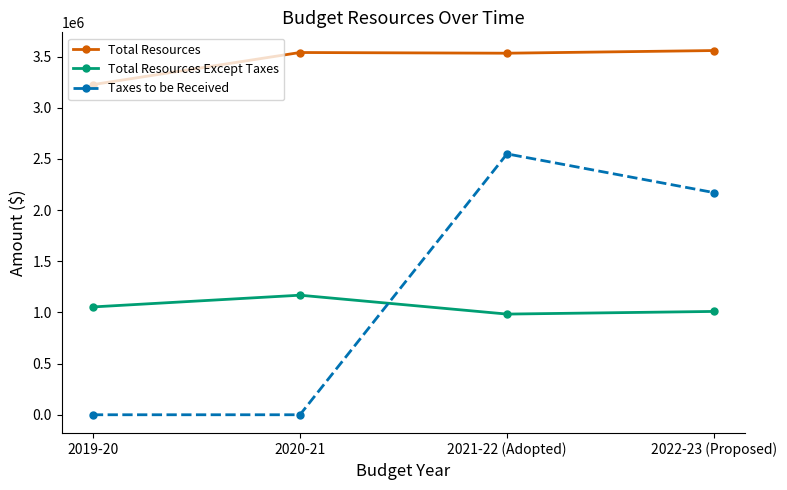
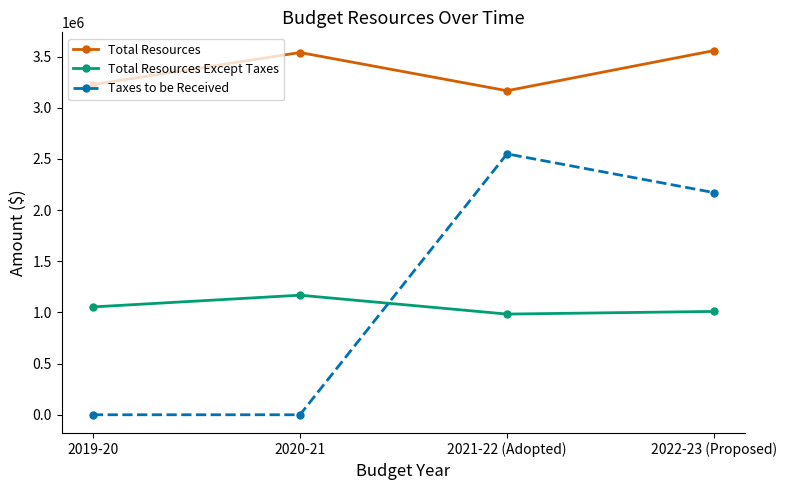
Total Resources, 2021-22 (Adopted): 3530000 -> 3170000
